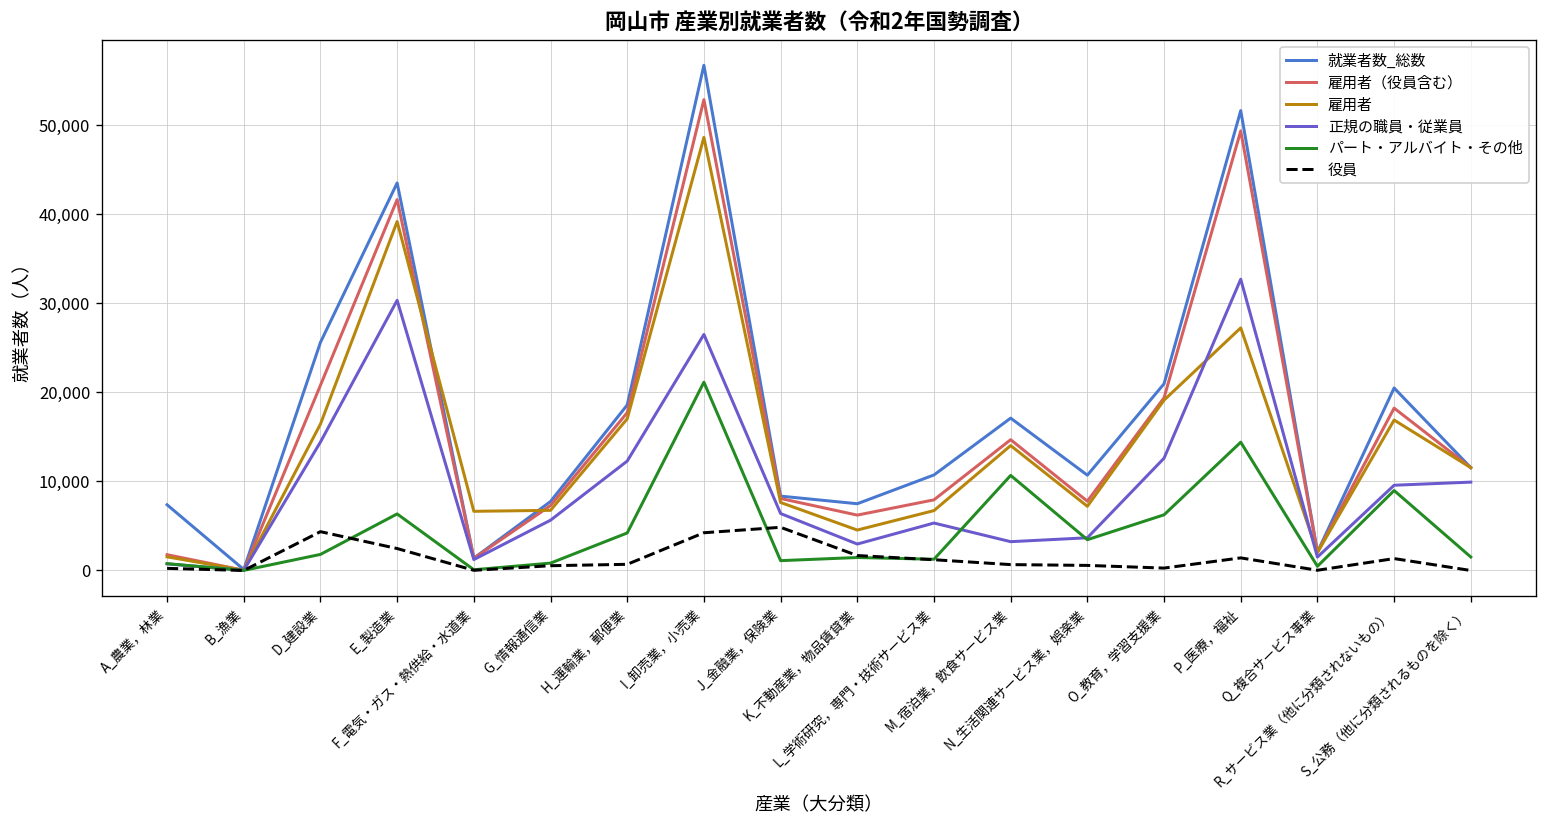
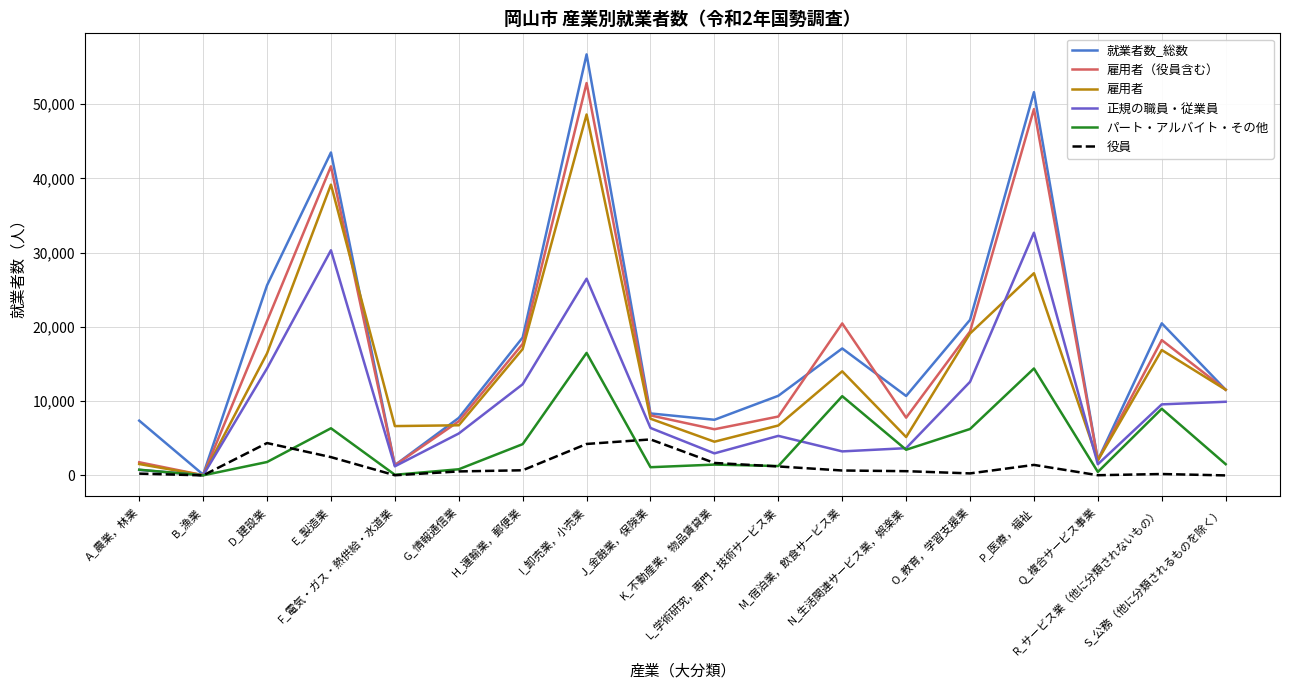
パート・アルバイト・その他, I_卸売業，小売業: 21,000 -> 17,000
雇用者（役員含む）, M_宿泊業，飲食サービス業: 15,000 -> 20,000
雇用者, N_生活関連サービス業，娯楽業: 7,000 -> 5,000
役員, R_サービス業（他に分類されないもの）: 1,000 -> 0
